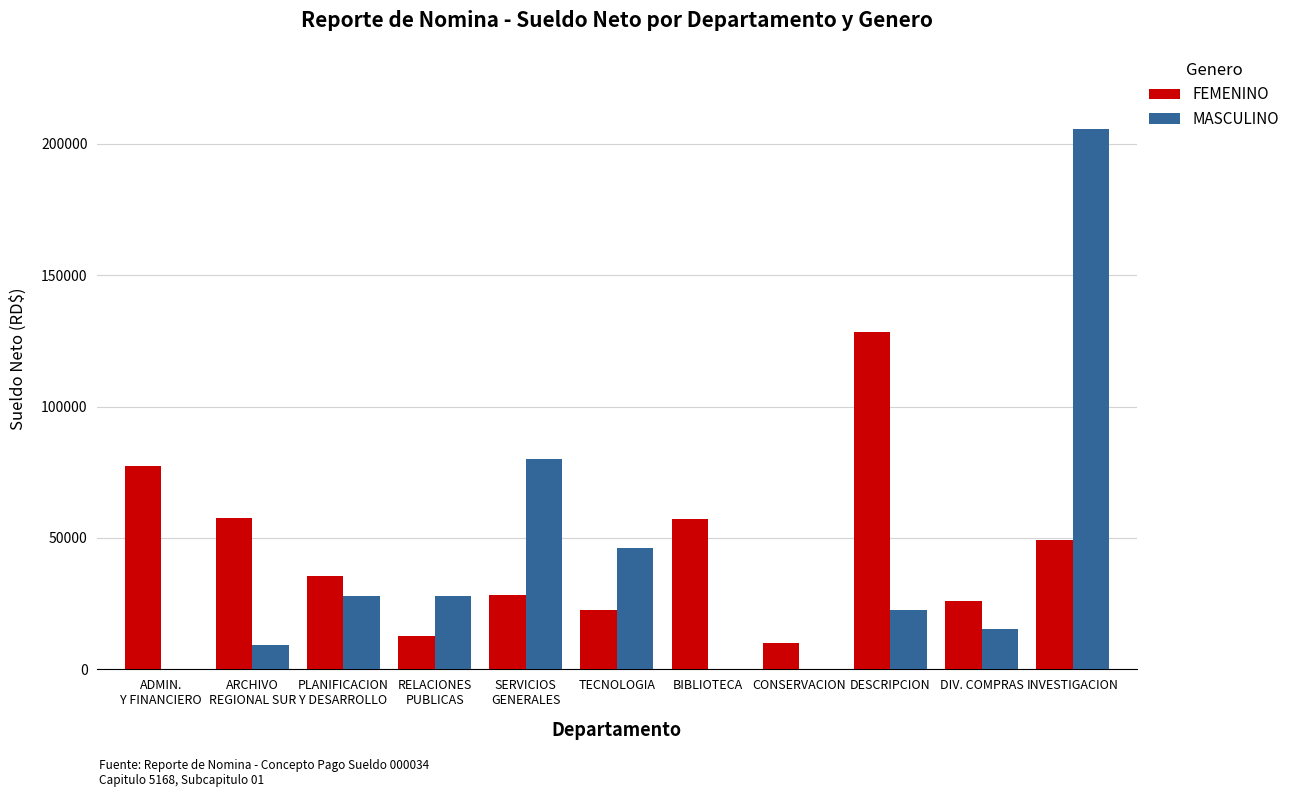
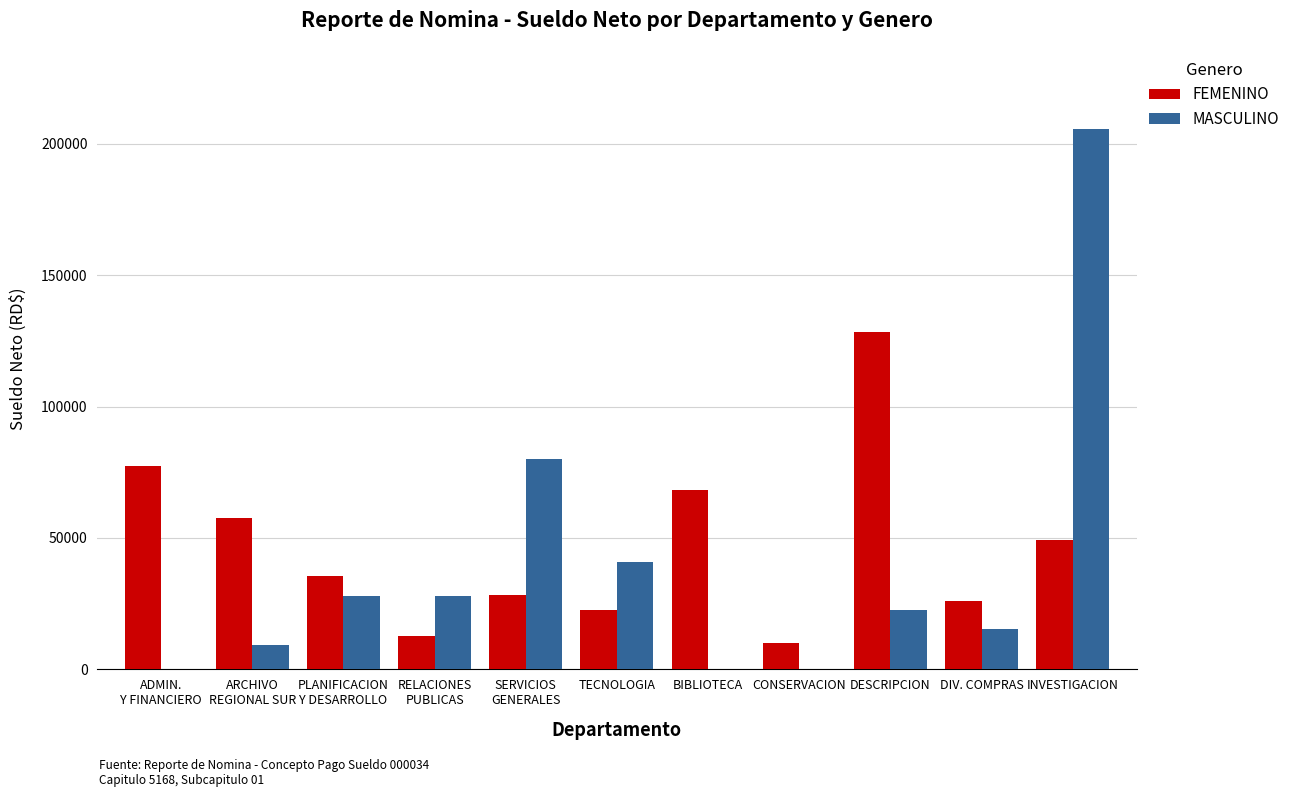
MASCULINO, TECNOLOGIA: 46000 -> 41000
FEMENINO, BIBLIOTECA: 57000 -> 68000
